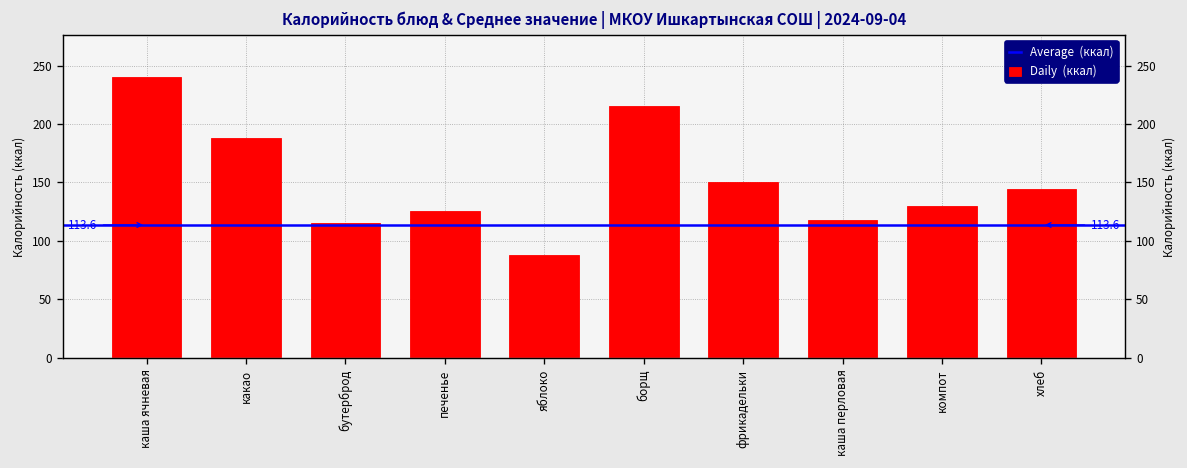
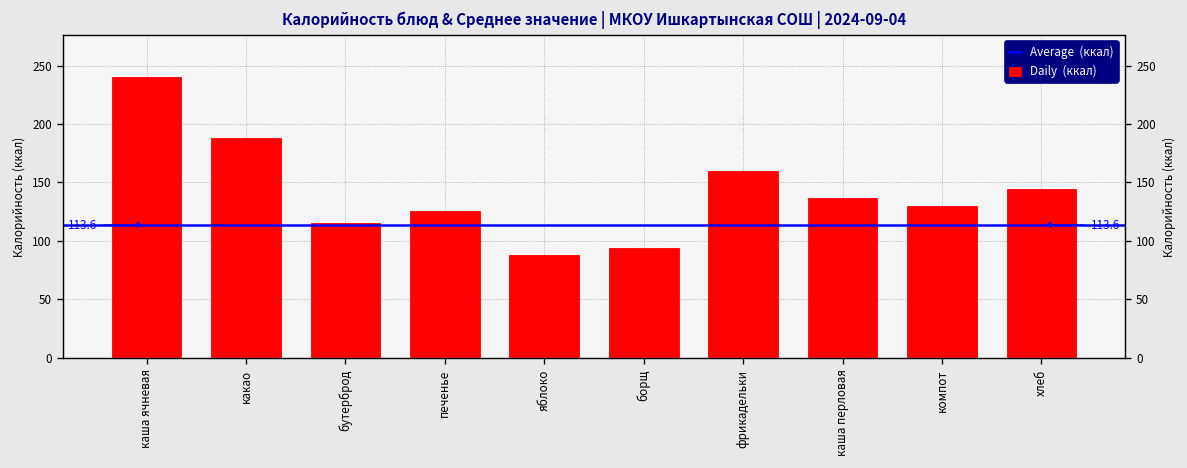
борщ: 220 -> 90
фрикадельки: 150 -> 160
каша перловая: 120 -> 140
